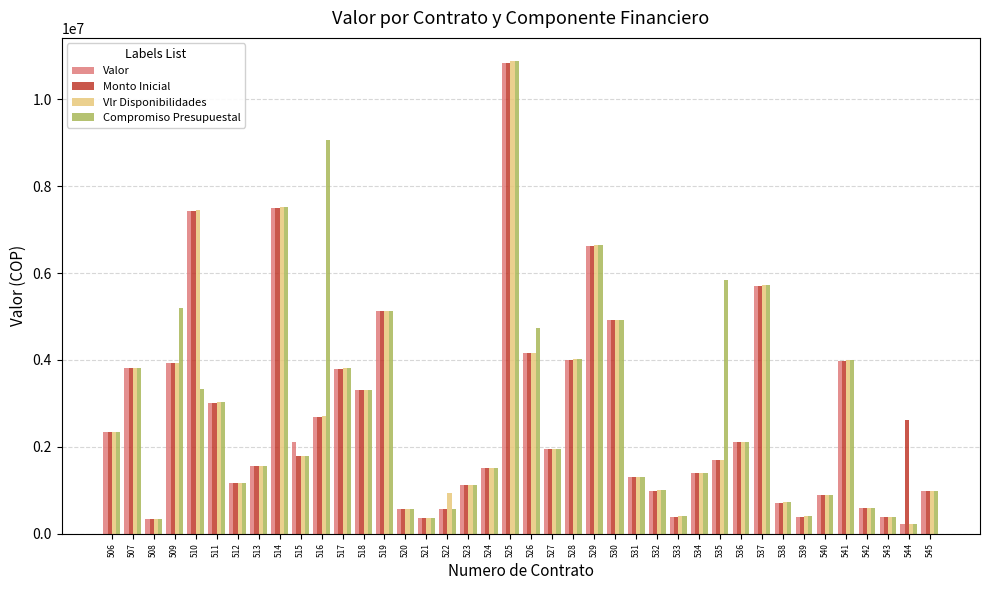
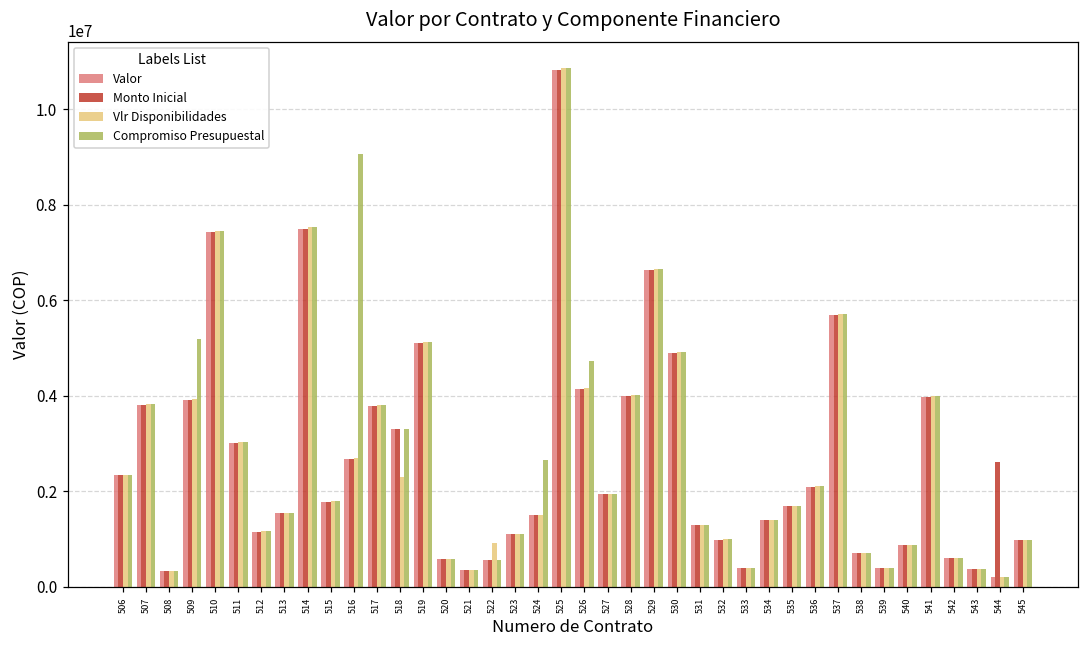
Compromiso Presupuestal, 510: 3300000 -> 7500000
Valor, 515: 2100000 -> 1800000
Vlr Disponibilidades, 518: 3300000 -> 2300000
Compromiso Presupuestal, 524: 1500000 -> 2600000
Compromiso Presupuestal, 535: 5800000 -> 1700000
